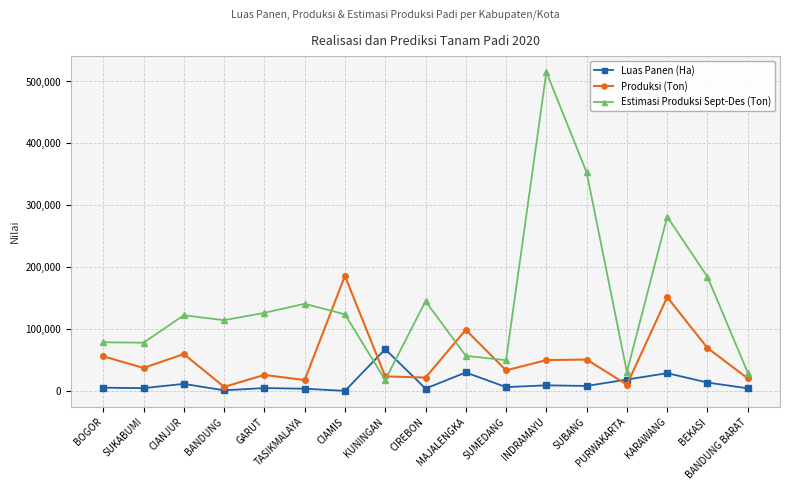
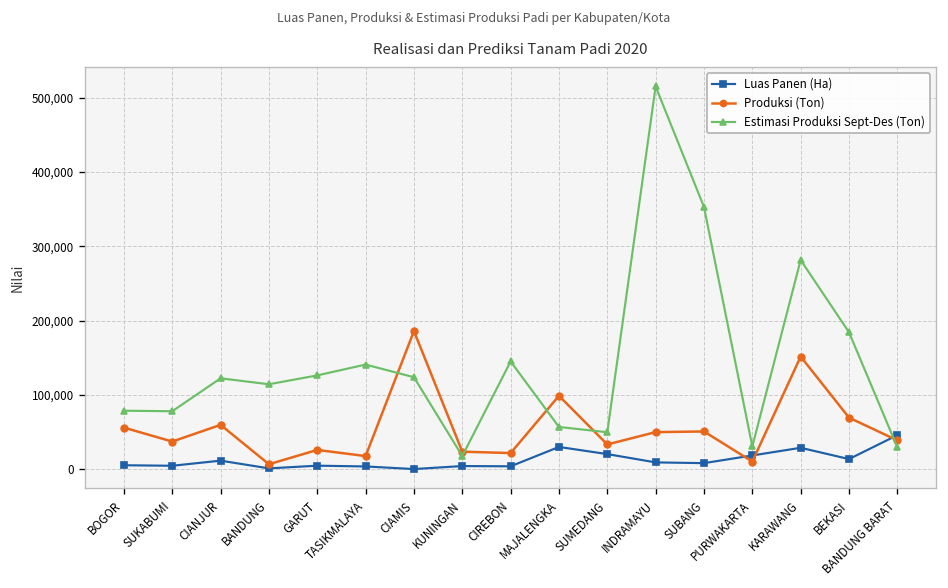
Luas Panen (Ha), KUNINGAN: 70,000 -> 0
Luas Panen (Ha), SUMEDANG: 10,000 -> 20,000
Luas Panen (Ha), BANDUNG BARAT: 0 -> 50,000
Produksi (Ton), BANDUNG BARAT: 20,000 -> 40,000
